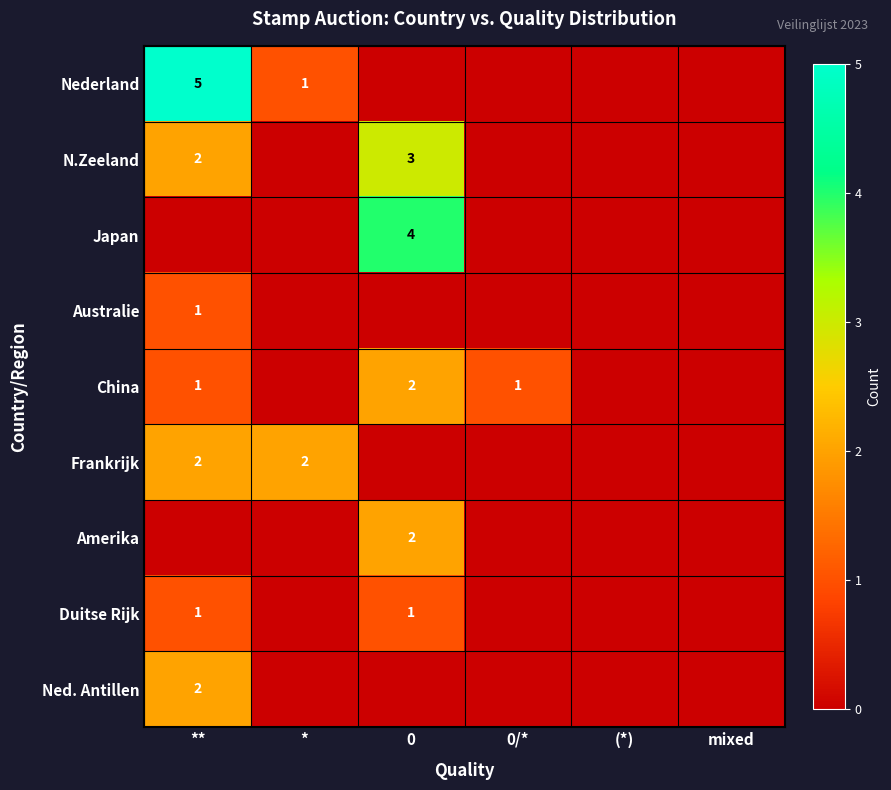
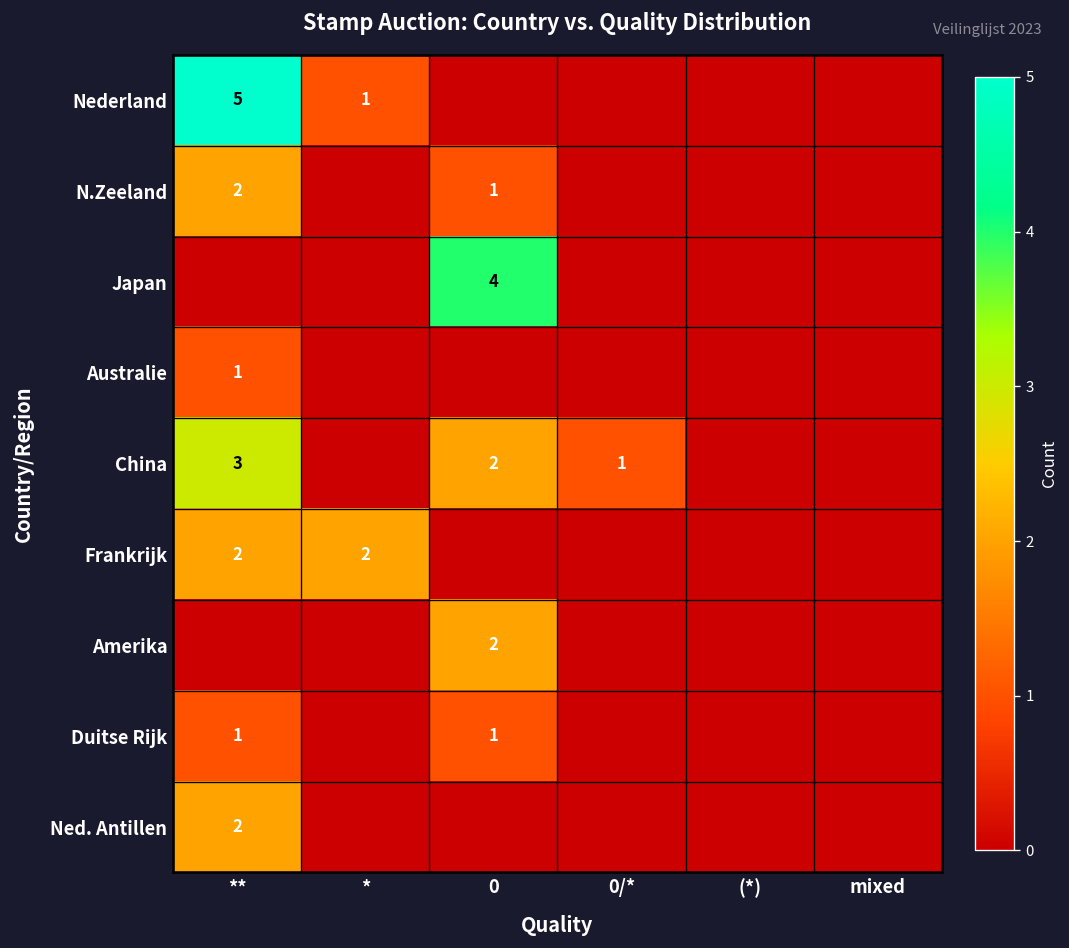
N.Zeeland, 0: 3 -> 1
China, **: 1 -> 3
